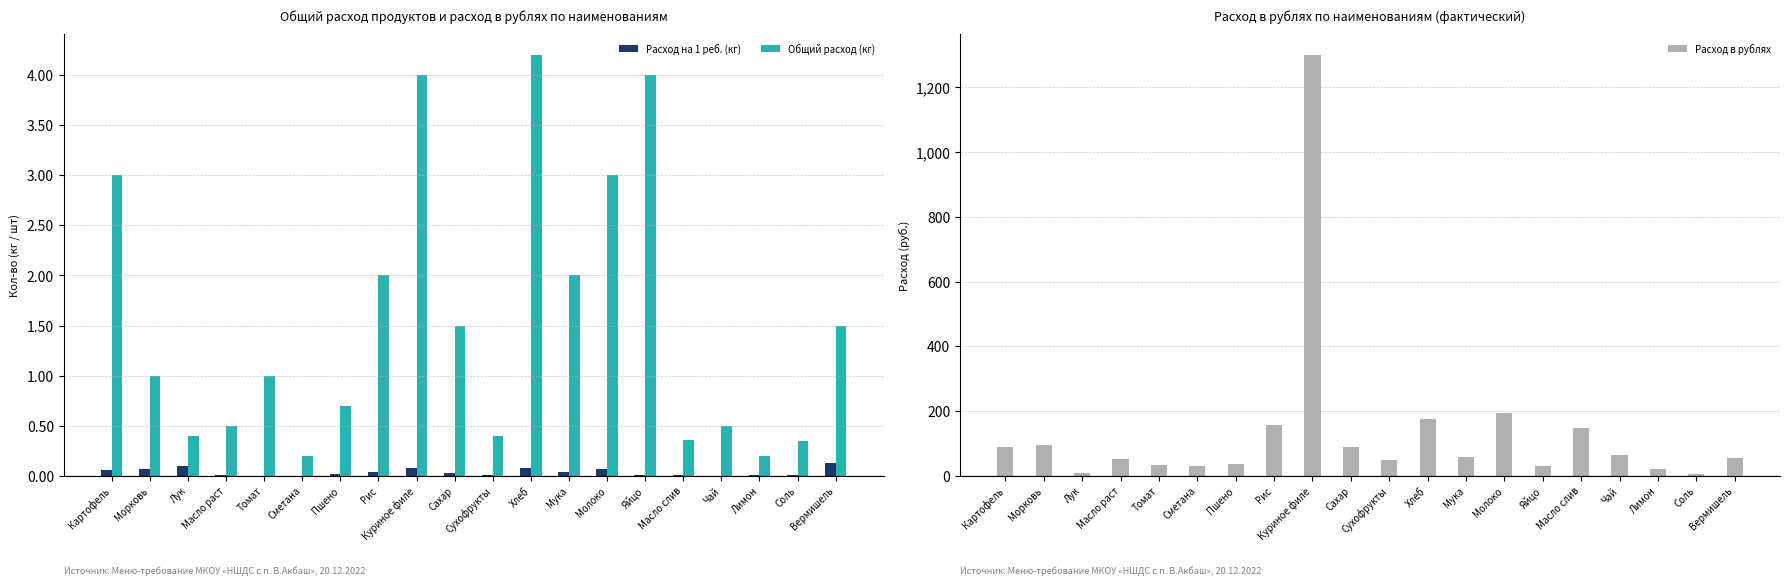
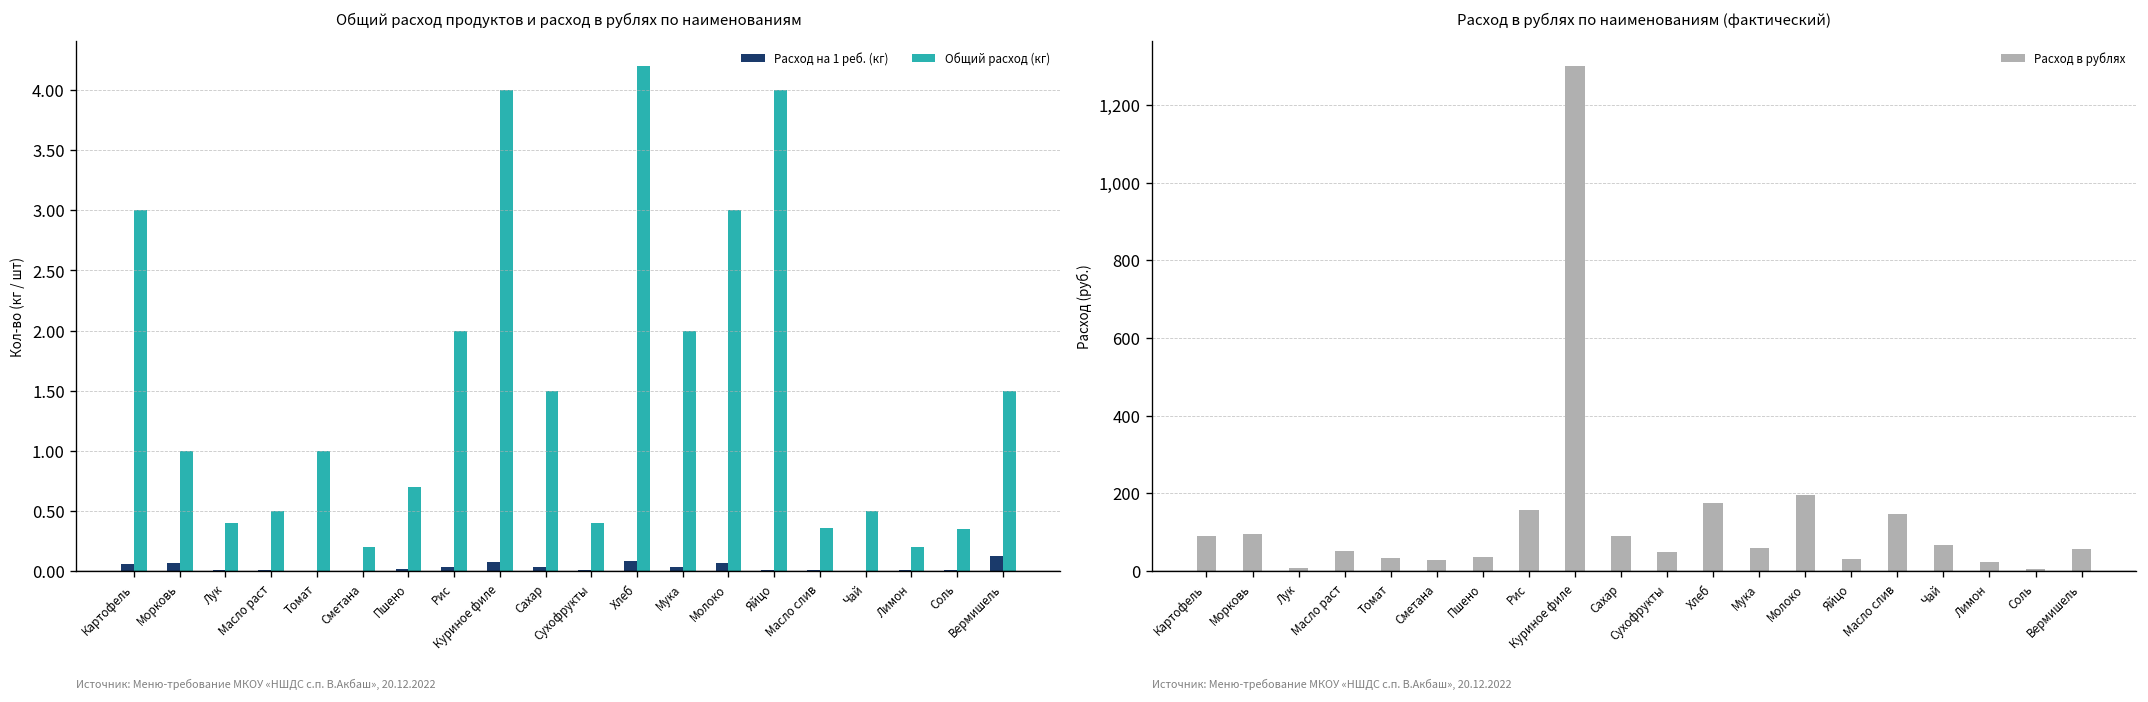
Общий расход продуктов и расход в рублях по наименованиям, Расход на 1 реб. (кг), Лук: 0.10 -> 0.01
